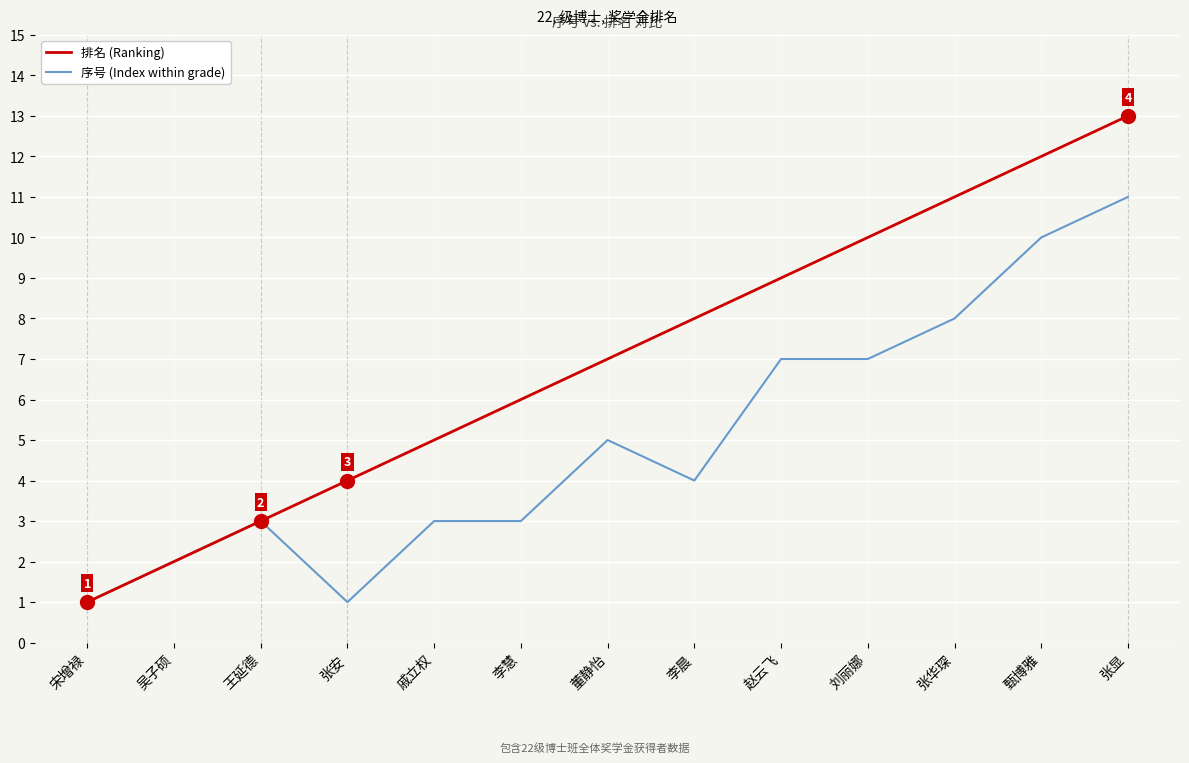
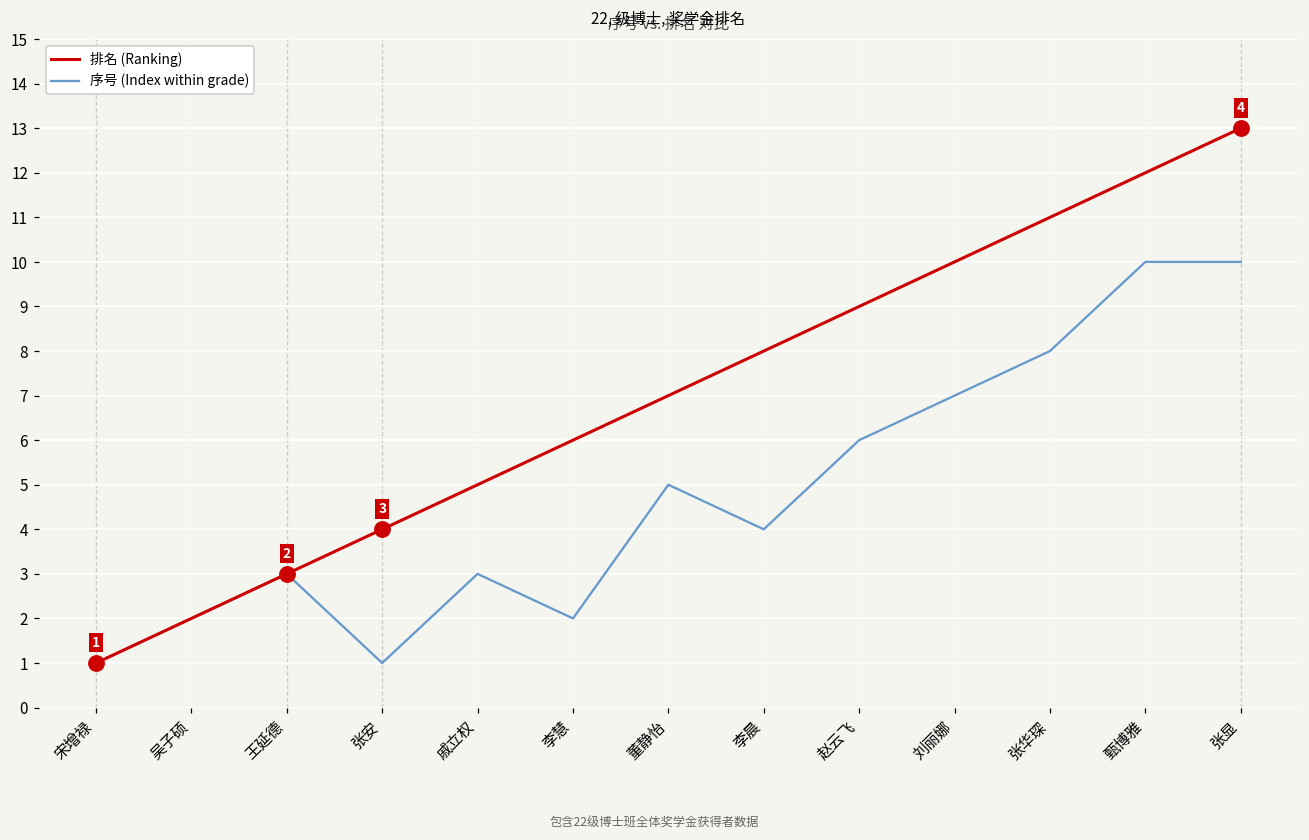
序号 (Index within grade), 李慧: 3 -> 2
序号 (Index within grade), 赵云飞: 7 -> 6
序号 (Index within grade), 张显: 11 -> 10
